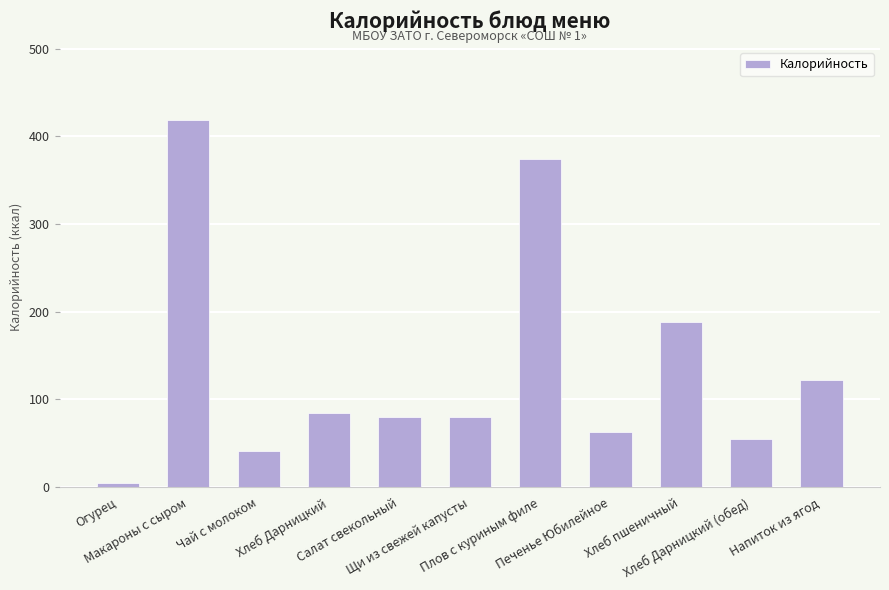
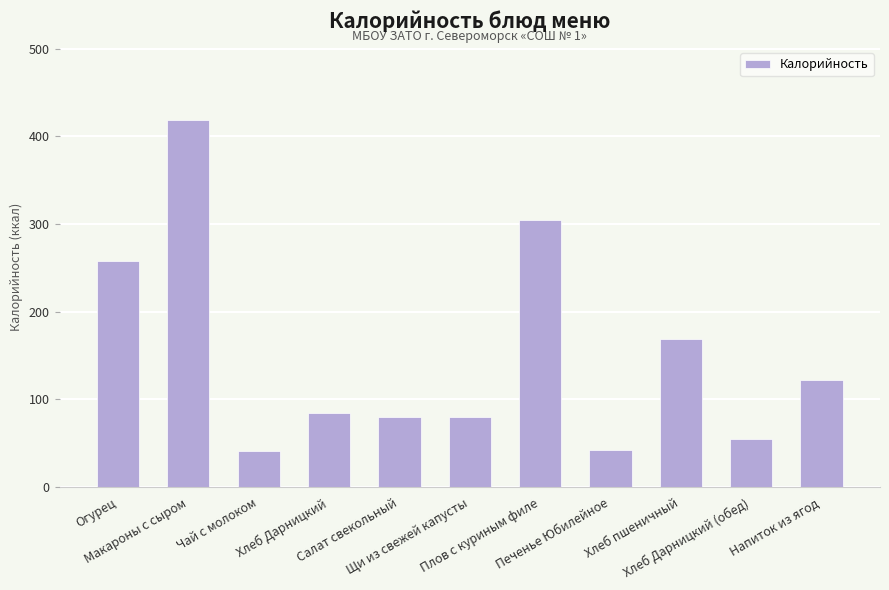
Огурец: 0 -> 260
Плов с куриным филе: 370 -> 300
Печенье Юбилейное: 60 -> 40
Хлеб пшеничный: 190 -> 170
